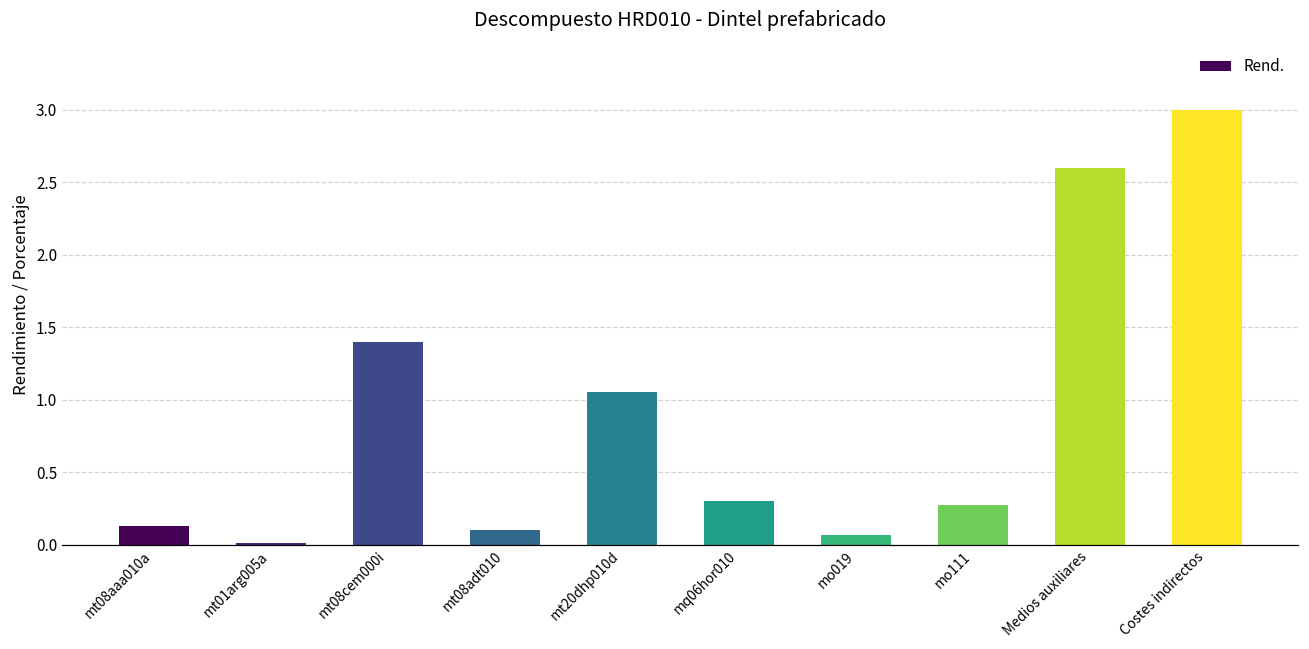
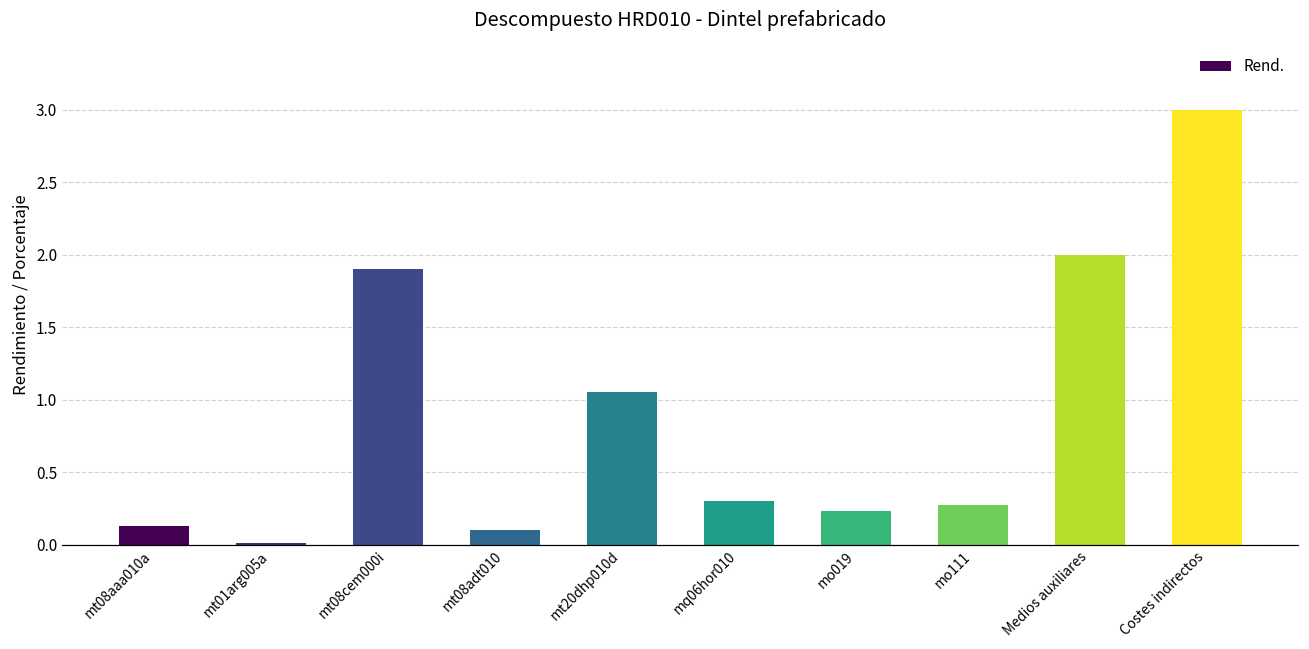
mt08cem000i: 1.4 -> 1.9
mo019: 0.06 -> 0.23
Medios auxiliares: 2.6 -> 2.0
